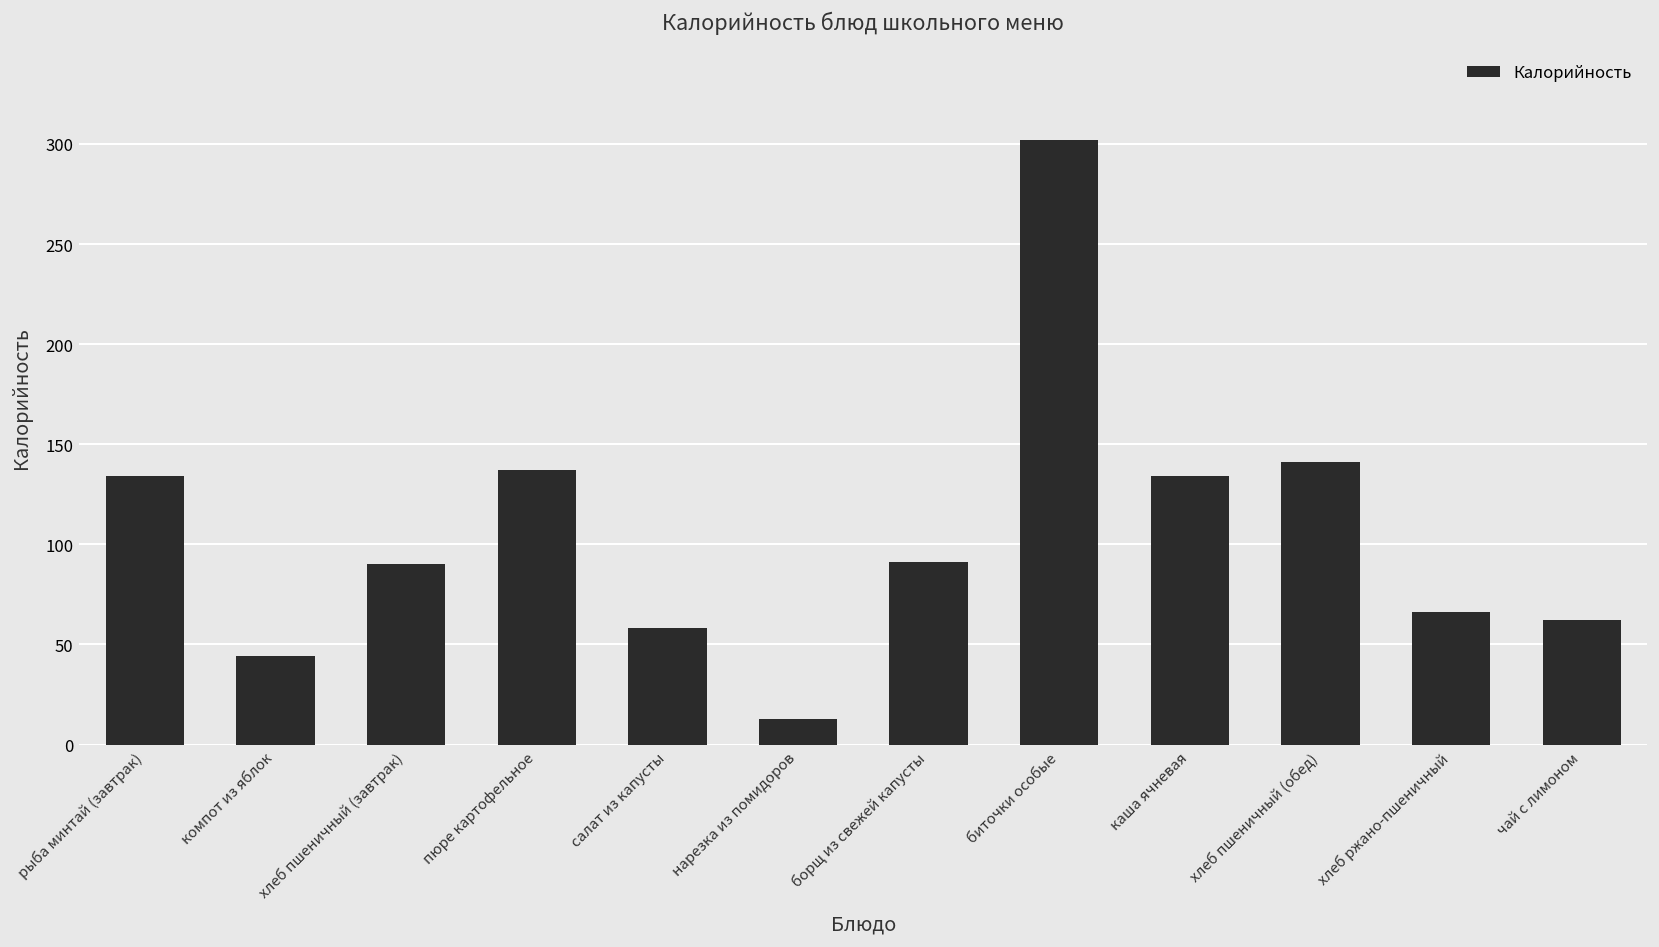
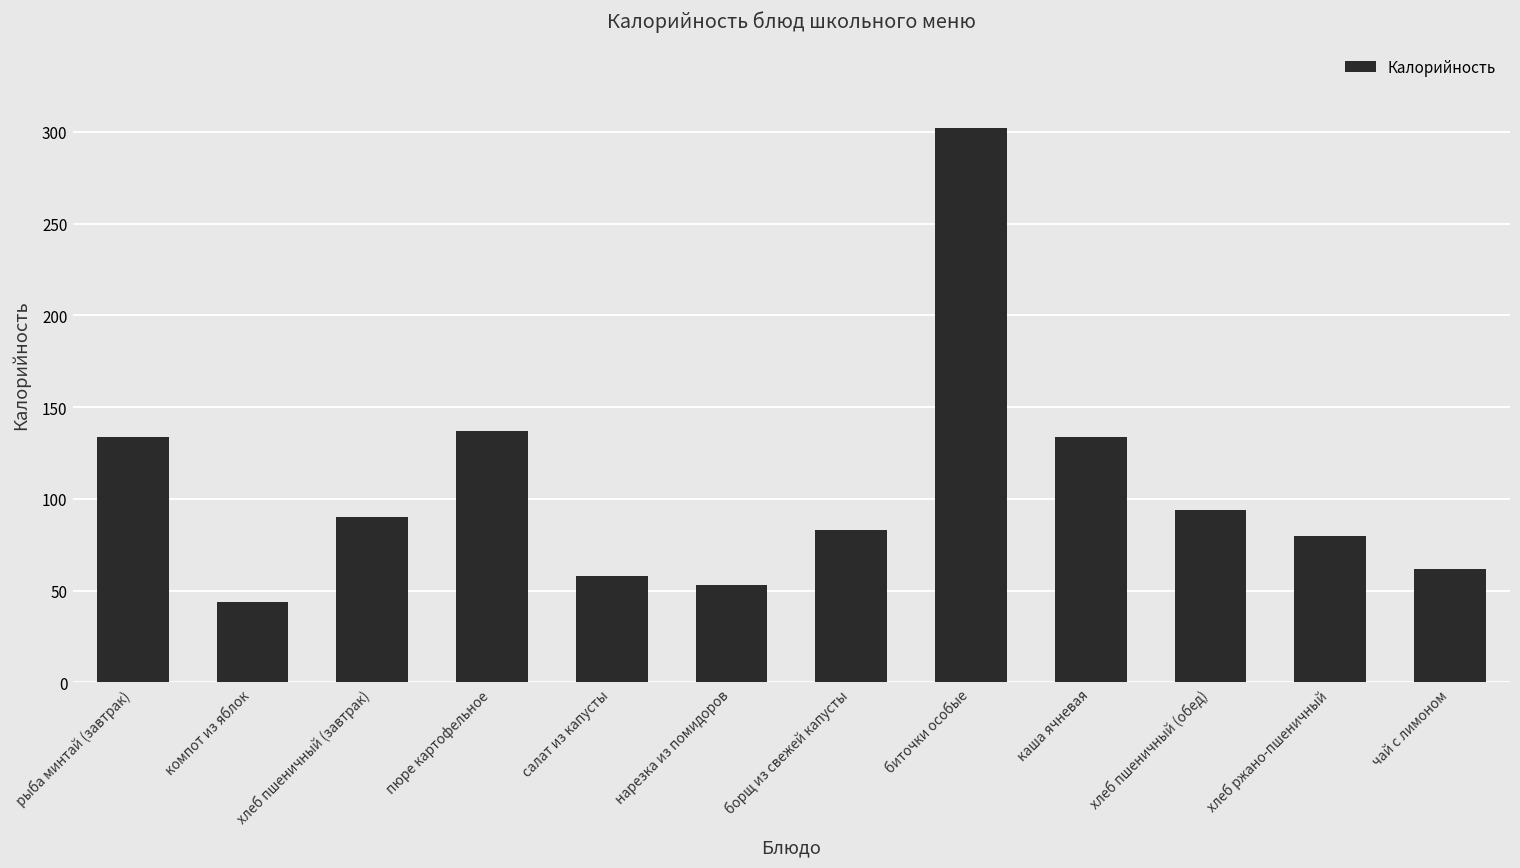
нарезка из помидоров: 13 -> 53
борщ из свежей капусты: 91 -> 83
хлеб пшеничный (обед): 141 -> 94
хлеб ржано-пшеничный: 66 -> 80
